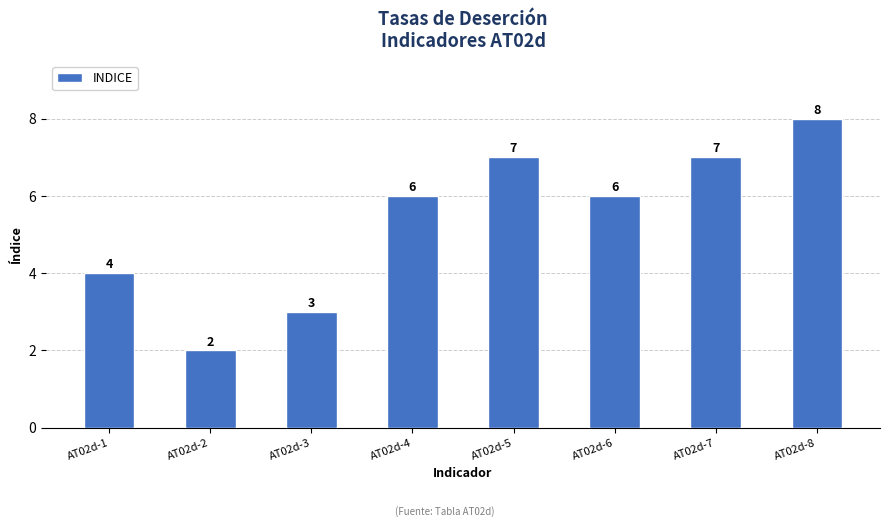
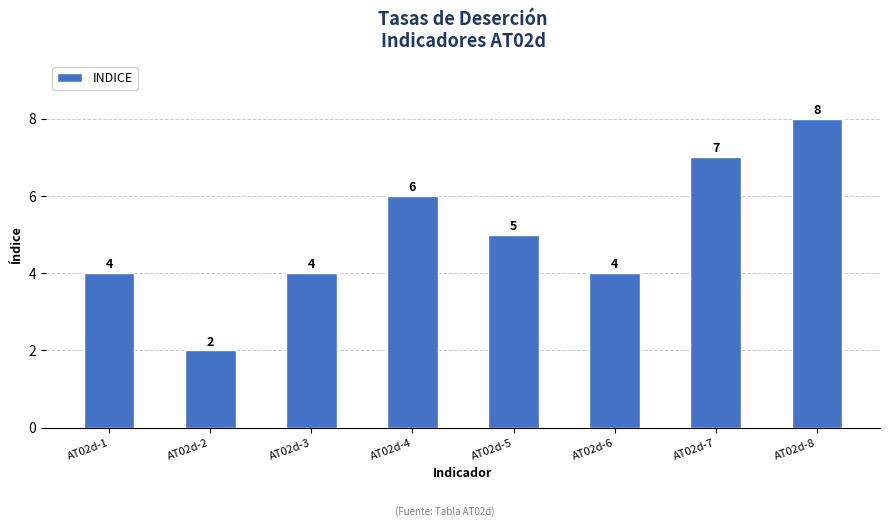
AT02d-3: 3 -> 4
AT02d-5: 7 -> 5
AT02d-6: 6 -> 4
